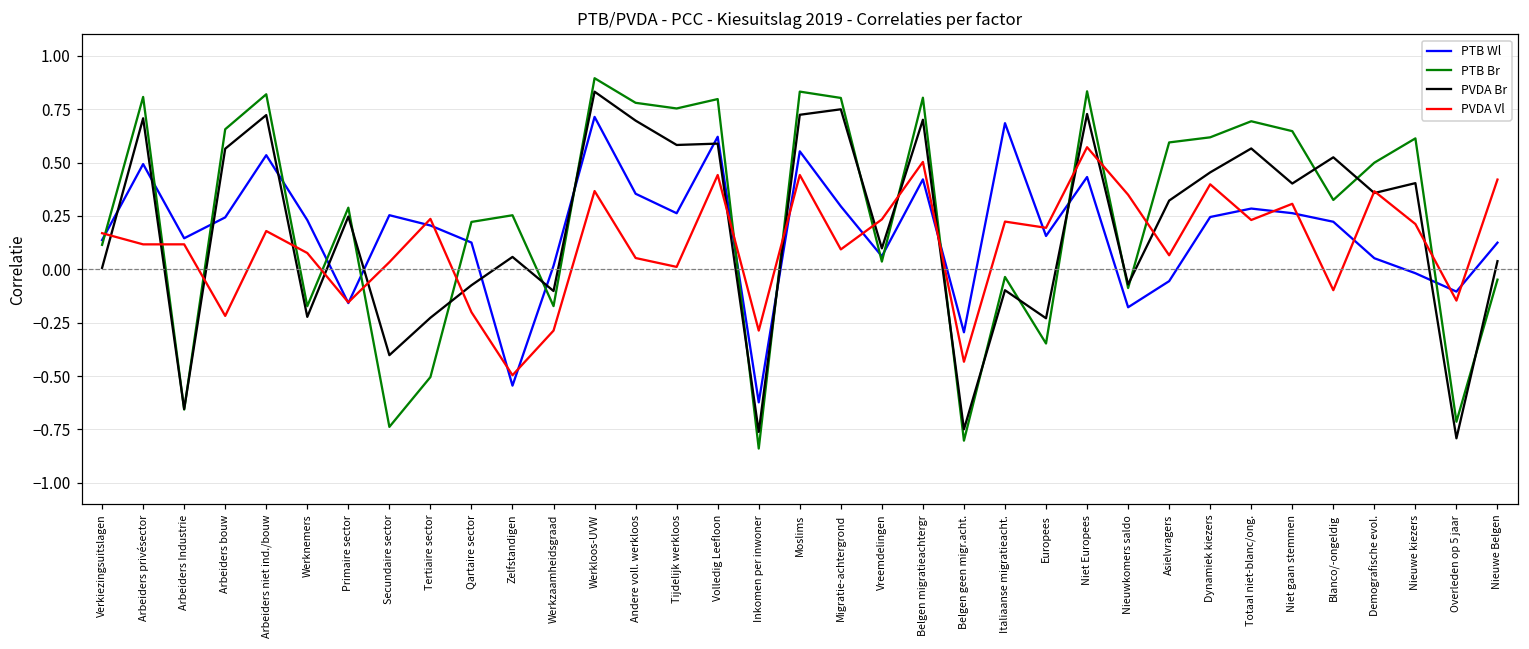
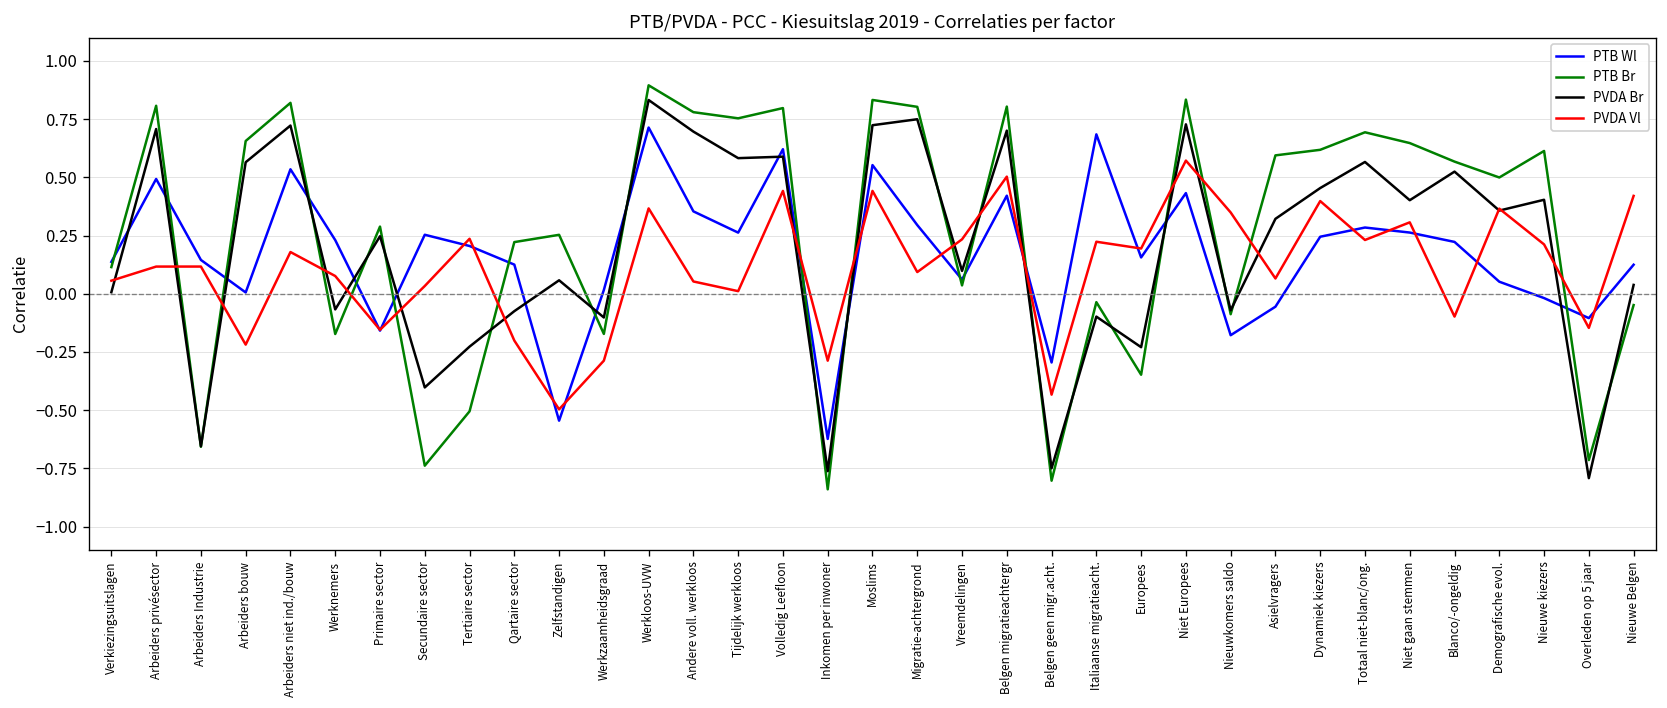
PVDA Vl, Verkiezingsuitslagen: 0.17 -> 0.06
PTB Wl, Arbeiders bouw: 0.24 -> 0.01
PVDA Br, Werknemers: -0.22 -> -0.07
PTB Br, Blanco/-ongeldig: 0.32 -> 0.57
